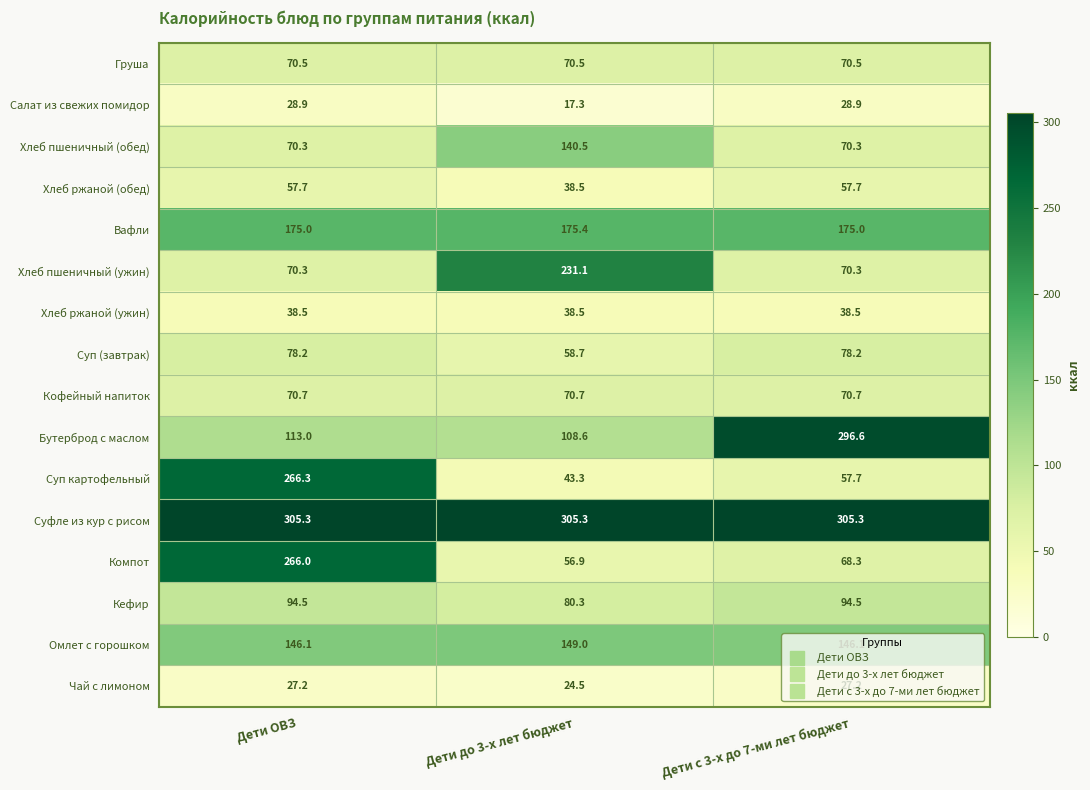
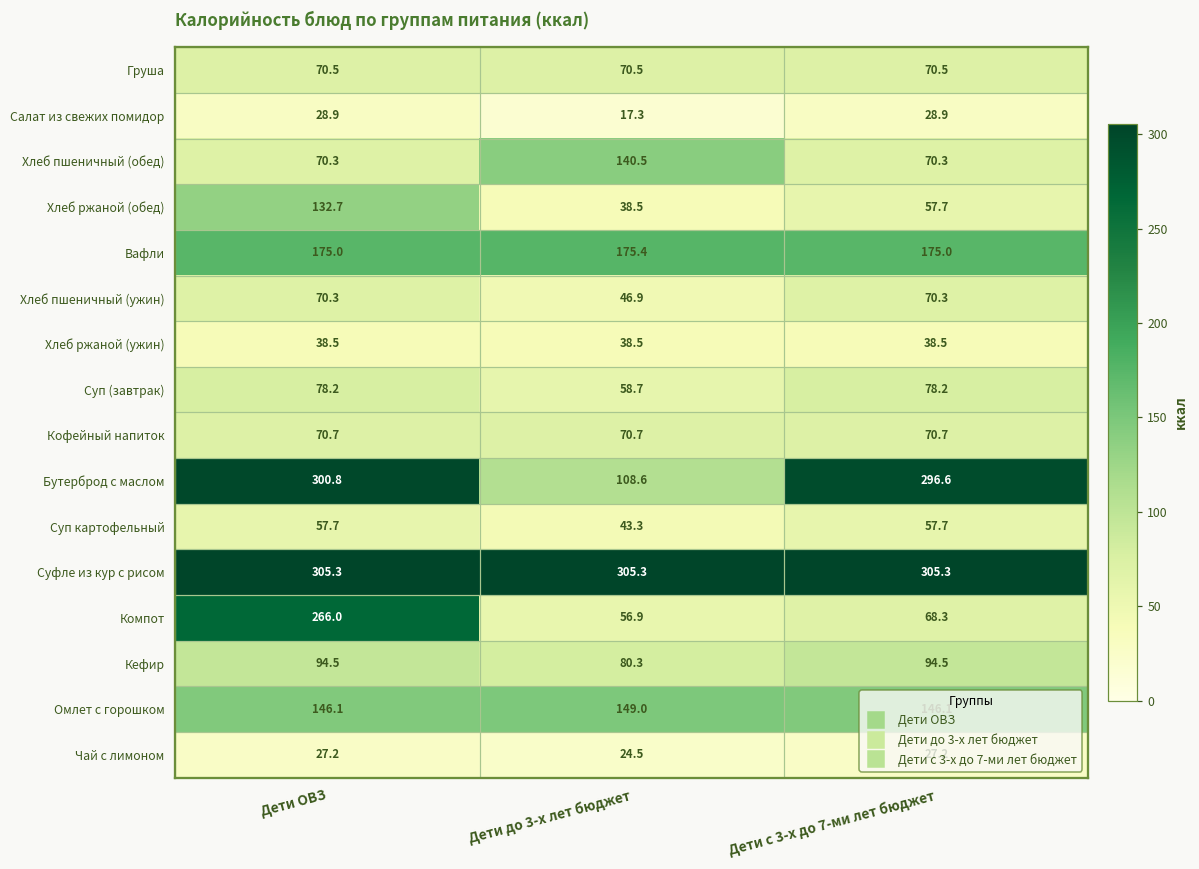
Хлеб ржаной (обед), Дети ОВЗ: 57.7 -> 132.7
Хлеб пшеничный (ужин), Дети до 3-х лет бюджет: 231.1 -> 46.9
Бутерброд с маслом, Дети ОВЗ: 113.0 -> 300.8
Суп картофельный, Дети ОВЗ: 266.3 -> 57.7
